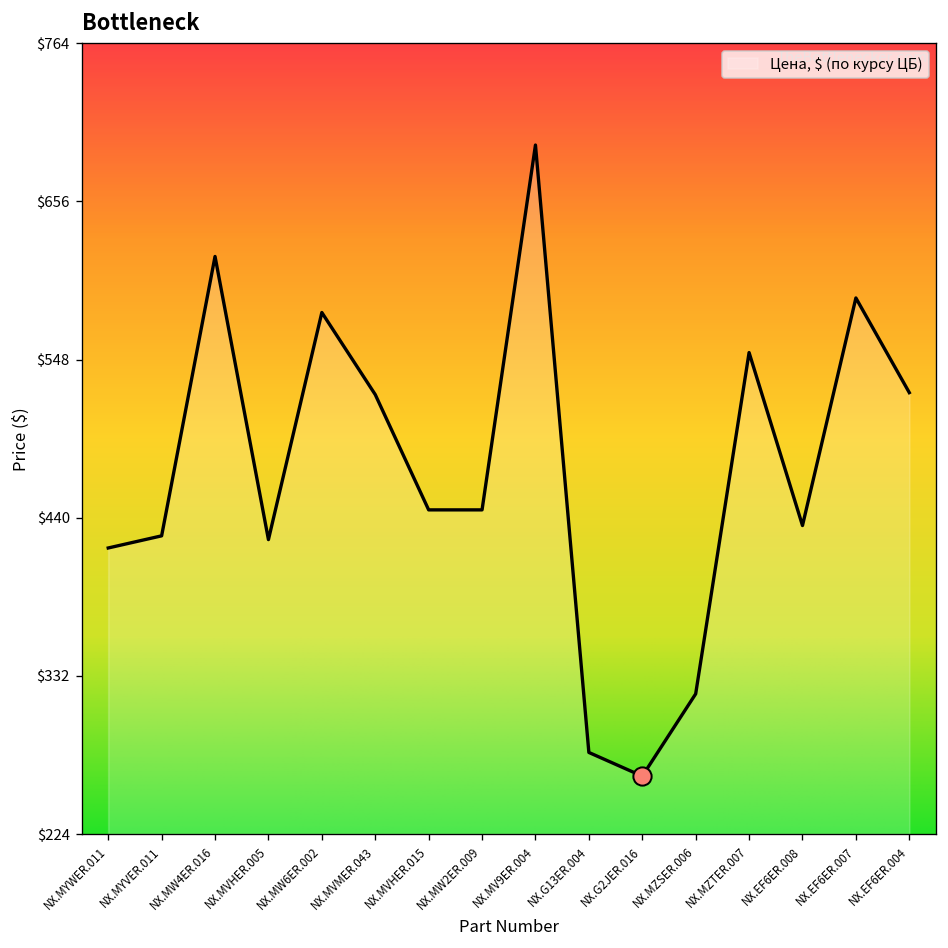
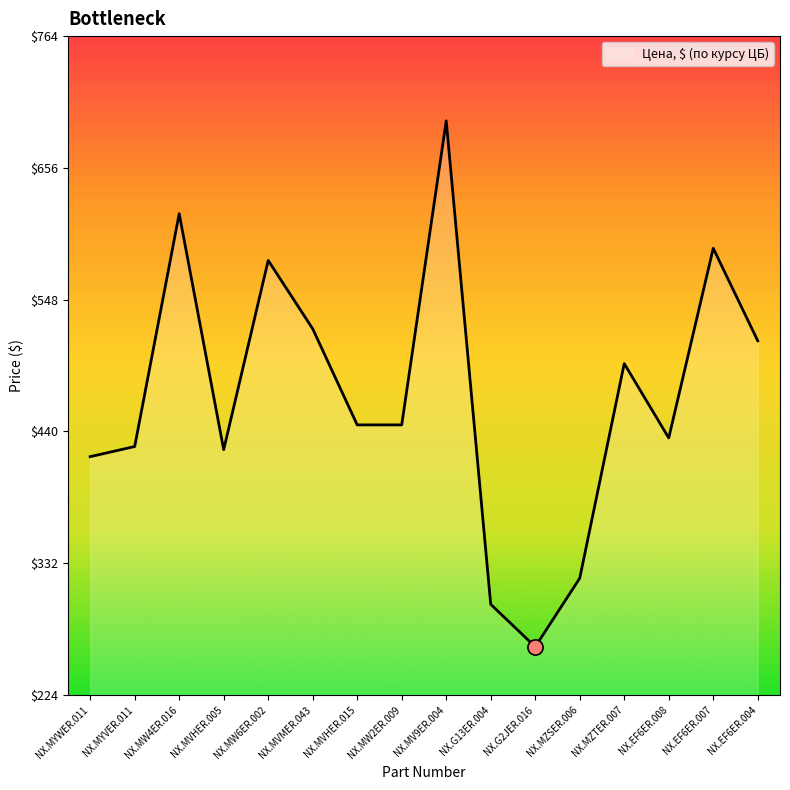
Цена, $ (по курсу ЦБ), NX.G13ER.004: $280 -> $298
Цена, $ (по курсу ЦБ), NX.MZTER.007: $553 -> $495
Цена, $ (по курсу ЦБ), NX.EF6ER.004: $525 -> $514
